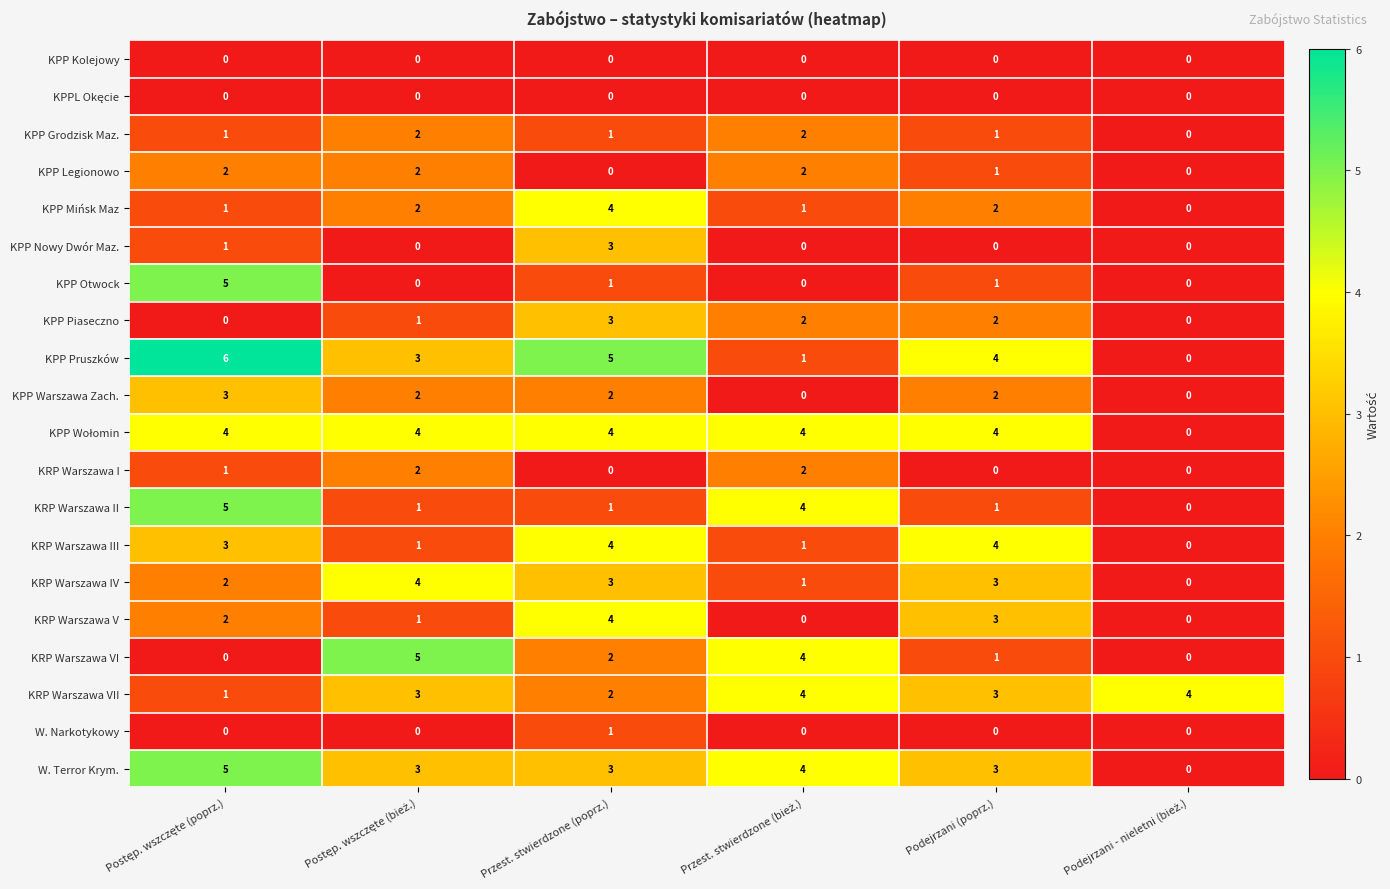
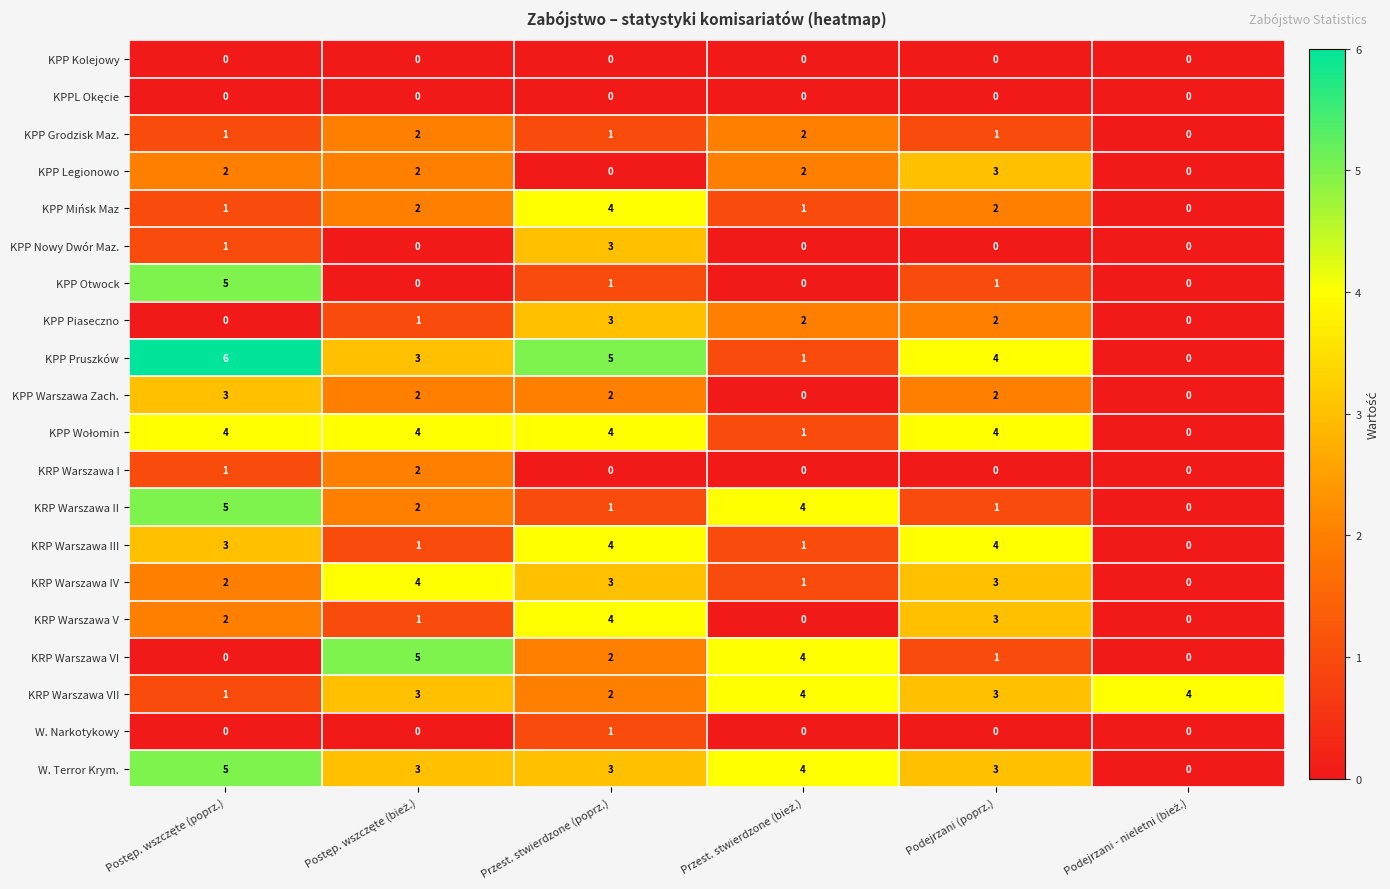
KPP Legionowo, Podejrzani (poprz.): 1 -> 3
KPP Wołomin, Przest. stwierdzone (bież.): 4 -> 1
KRP Warszawa I, Przest. stwierdzone (bież.): 2 -> 0
KRP Warszawa II, Postęp. wszczęte (bież.): 1 -> 2
